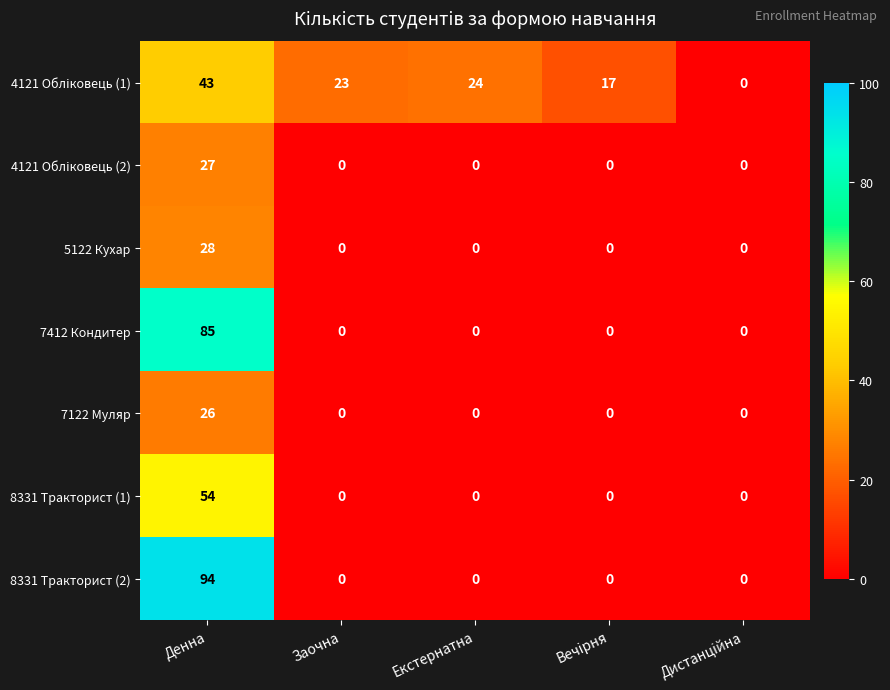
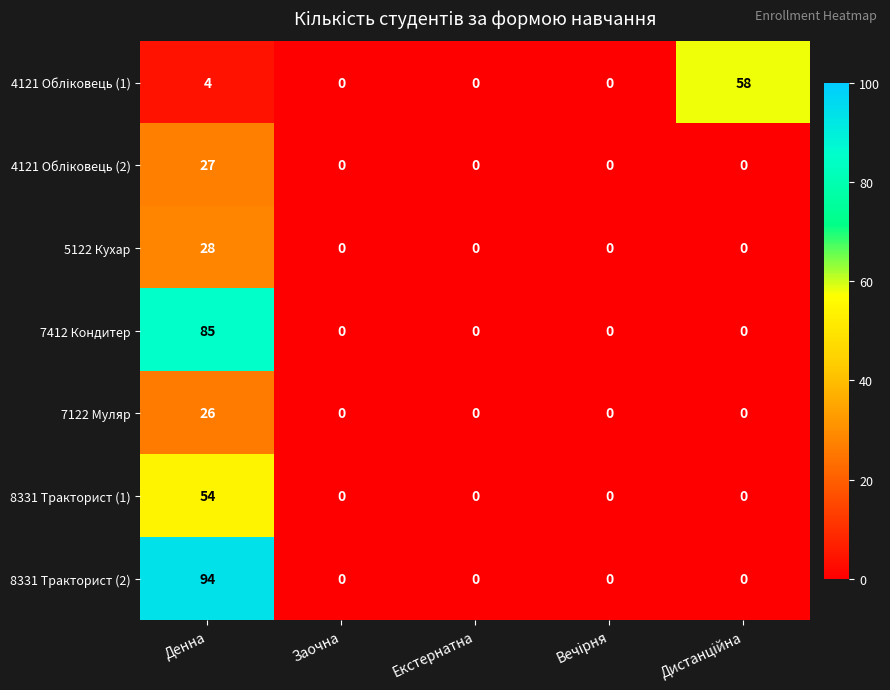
4121 Обліковець (1), Денна: 43 -> 4
4121 Обліковець (1), Заочна: 23 -> 0
4121 Обліковець (1), Екстернатна: 24 -> 0
4121 Обліковець (1), Вечірня: 17 -> 0
4121 Обліковець (1), Дистанційна: 0 -> 58
